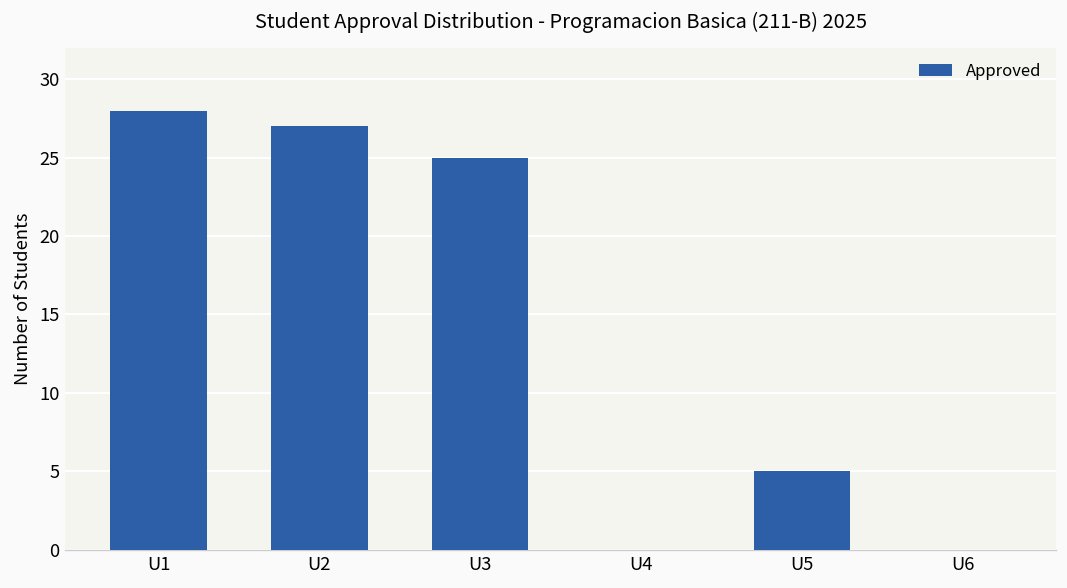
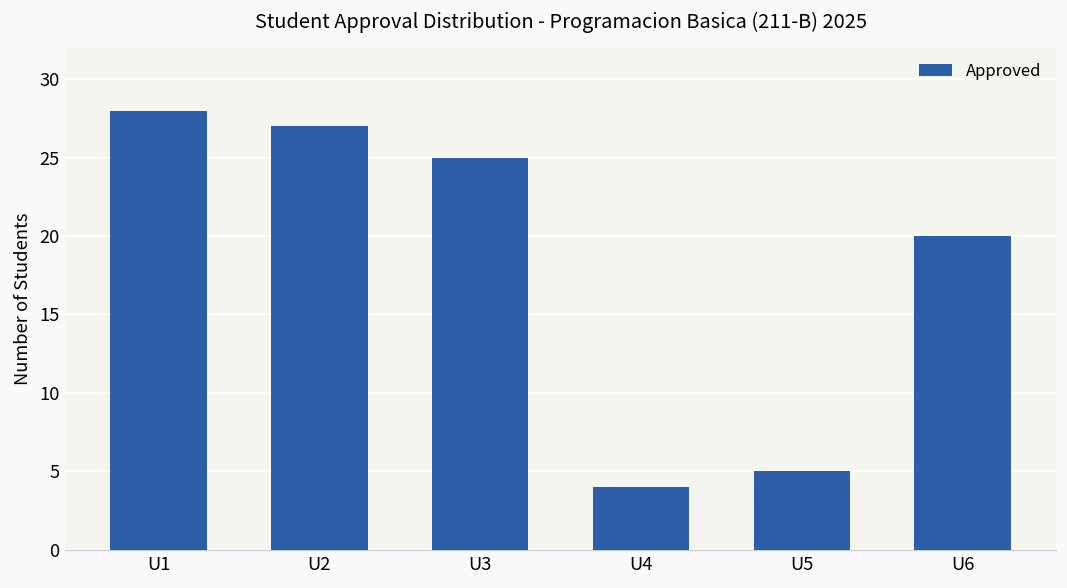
U4: 0 -> 4
U6: 0 -> 20
